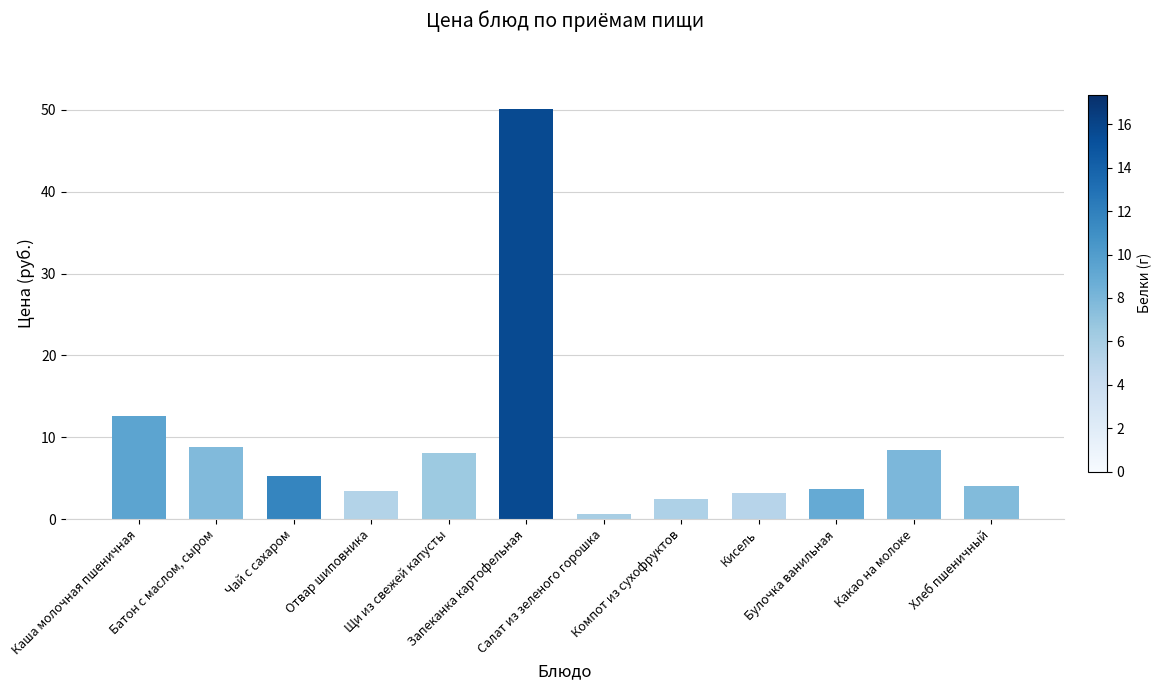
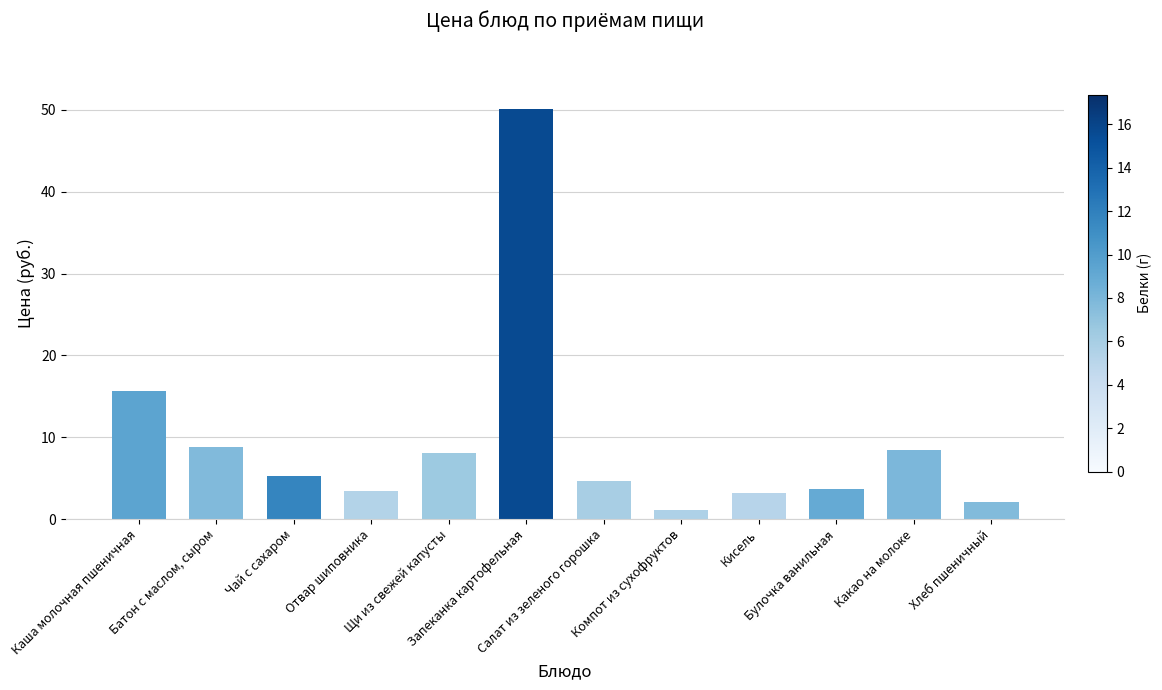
Каша молочная пшеничная: 13 -> 16
Салат из зеленого горошка: 1 -> 5
Компот из сухофруктов: 2 -> 1
Хлеб пшеничный: 4 -> 2
